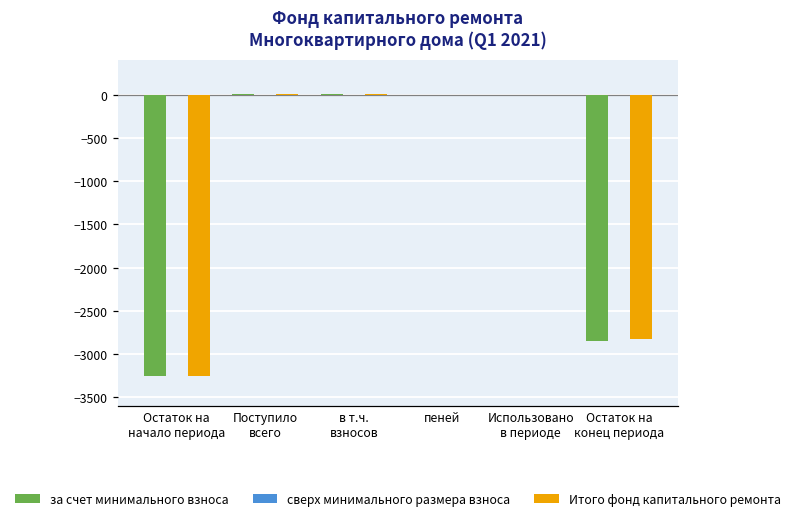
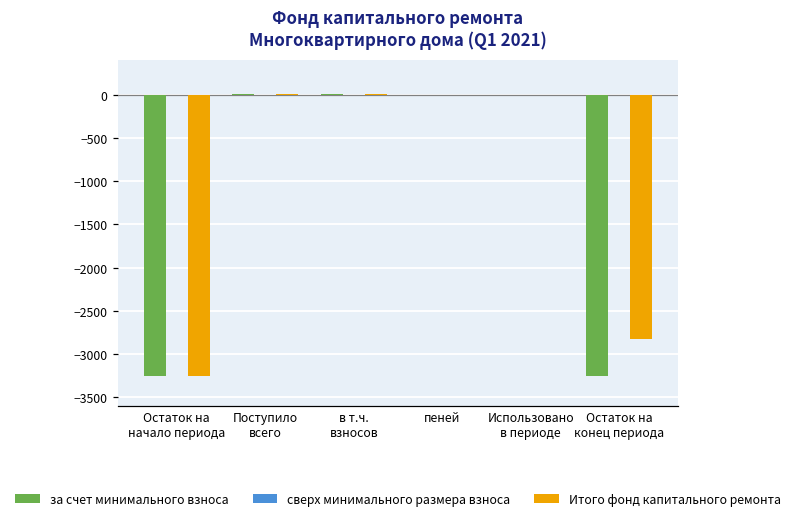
за счет минимального взноса, Остаток на конец периода: -2800 -> -3200
